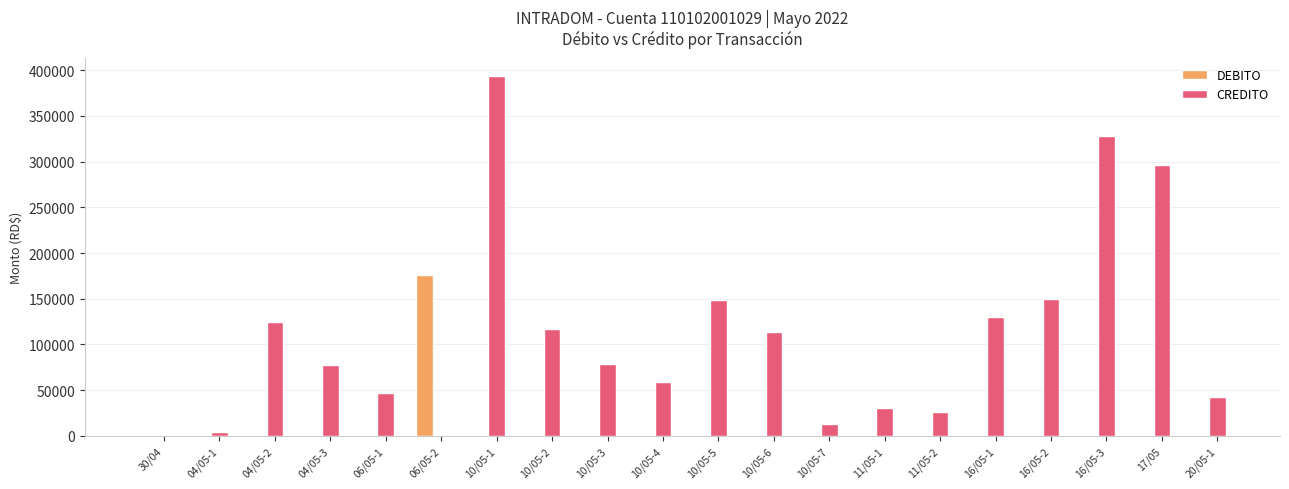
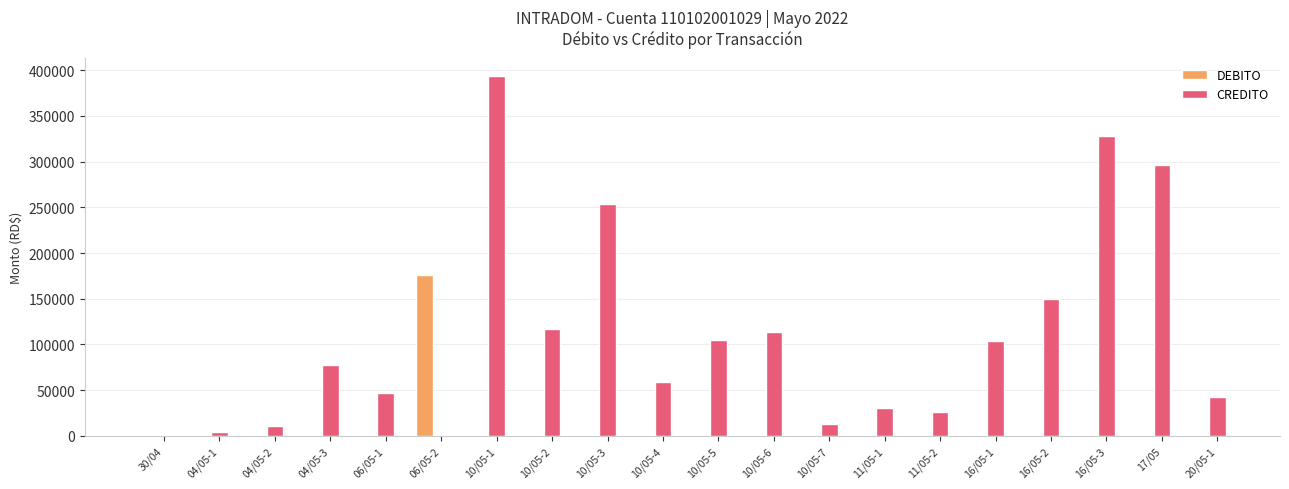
CREDITO, 04/05-2: 120000 -> 10000
CREDITO, 10/05-3: 80000 -> 250000
CREDITO, 10/05-5: 150000 -> 100000
CREDITO, 16/05-1: 130000 -> 100000
